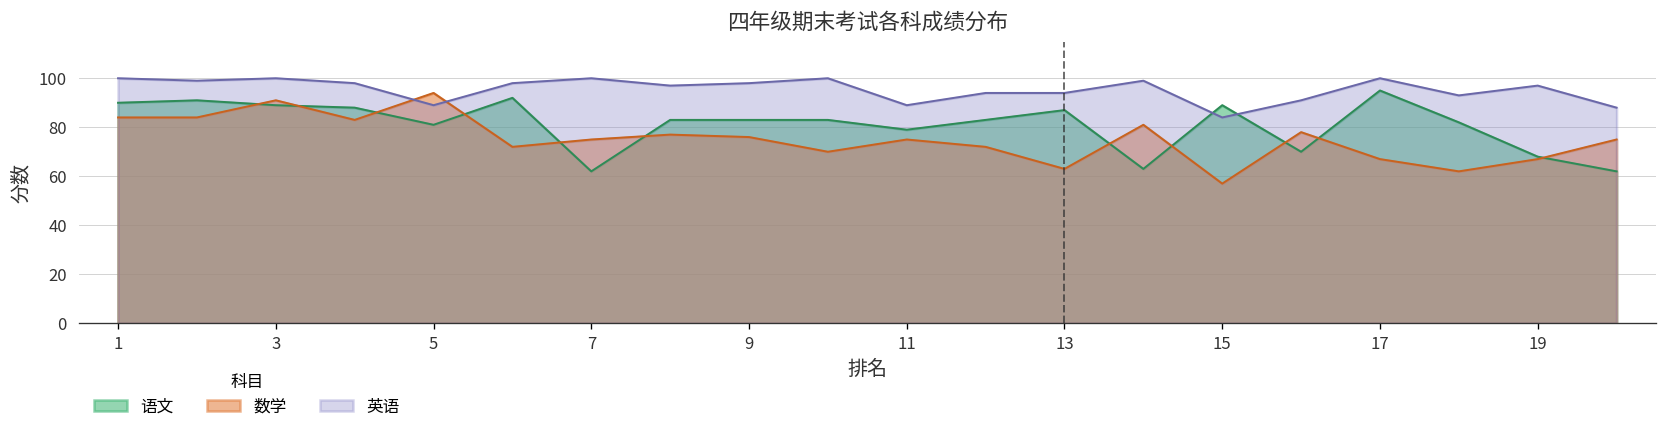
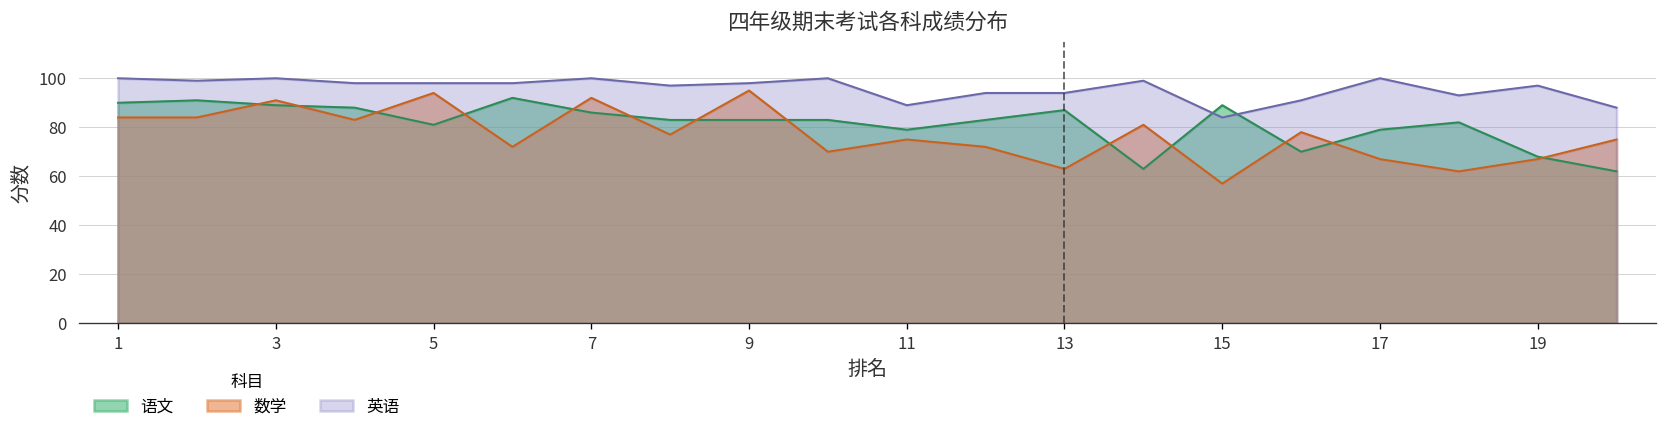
英语, 5: 89 -> 98
语文, 7: 62 -> 86
数学, 7: 75 -> 92
数学, 9: 76 -> 95
语文, 17: 95 -> 79
